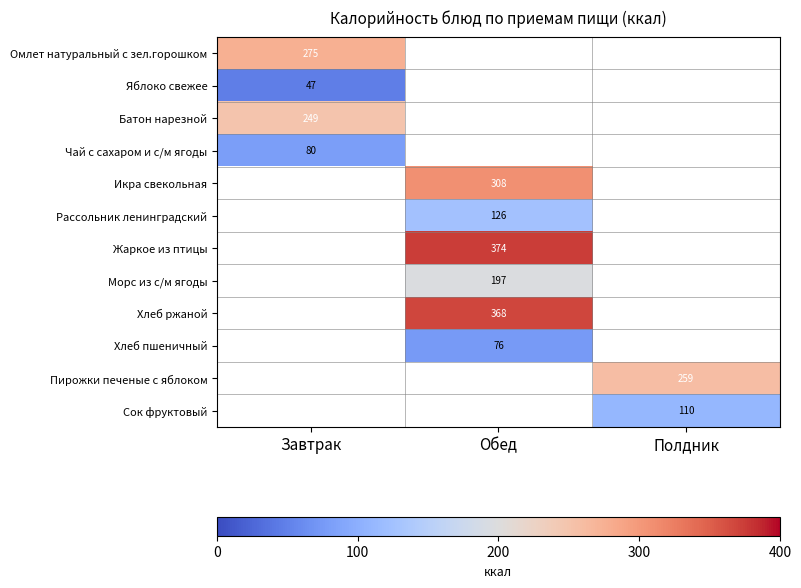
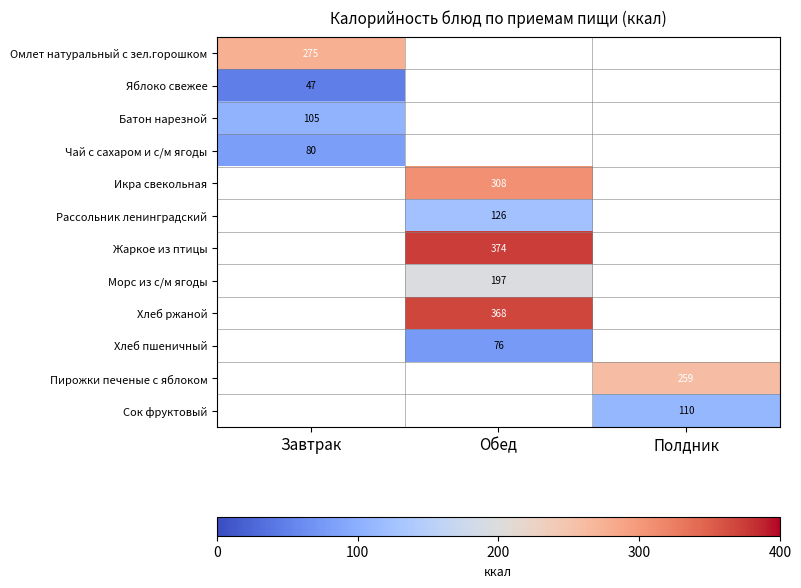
Батон нарезной, Завтрак: 249 -> 105
